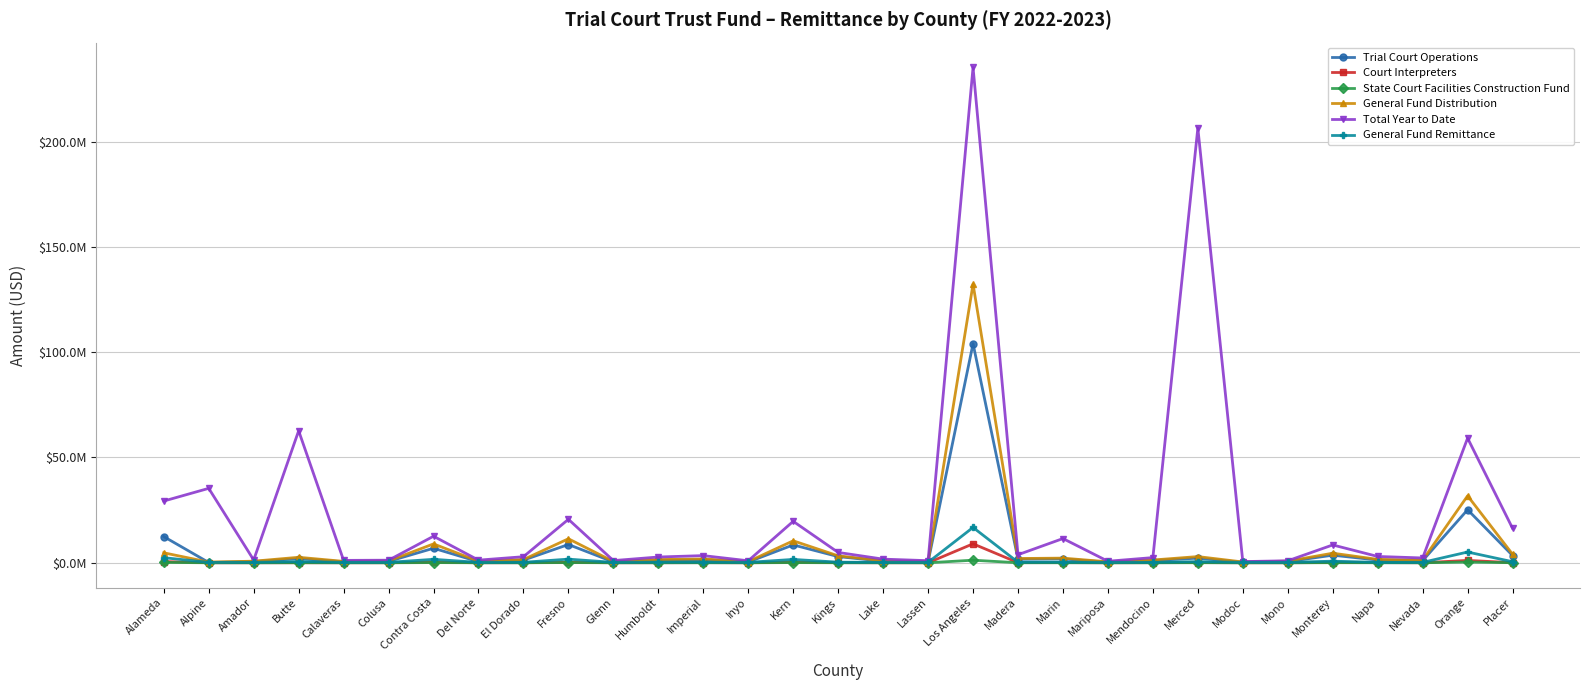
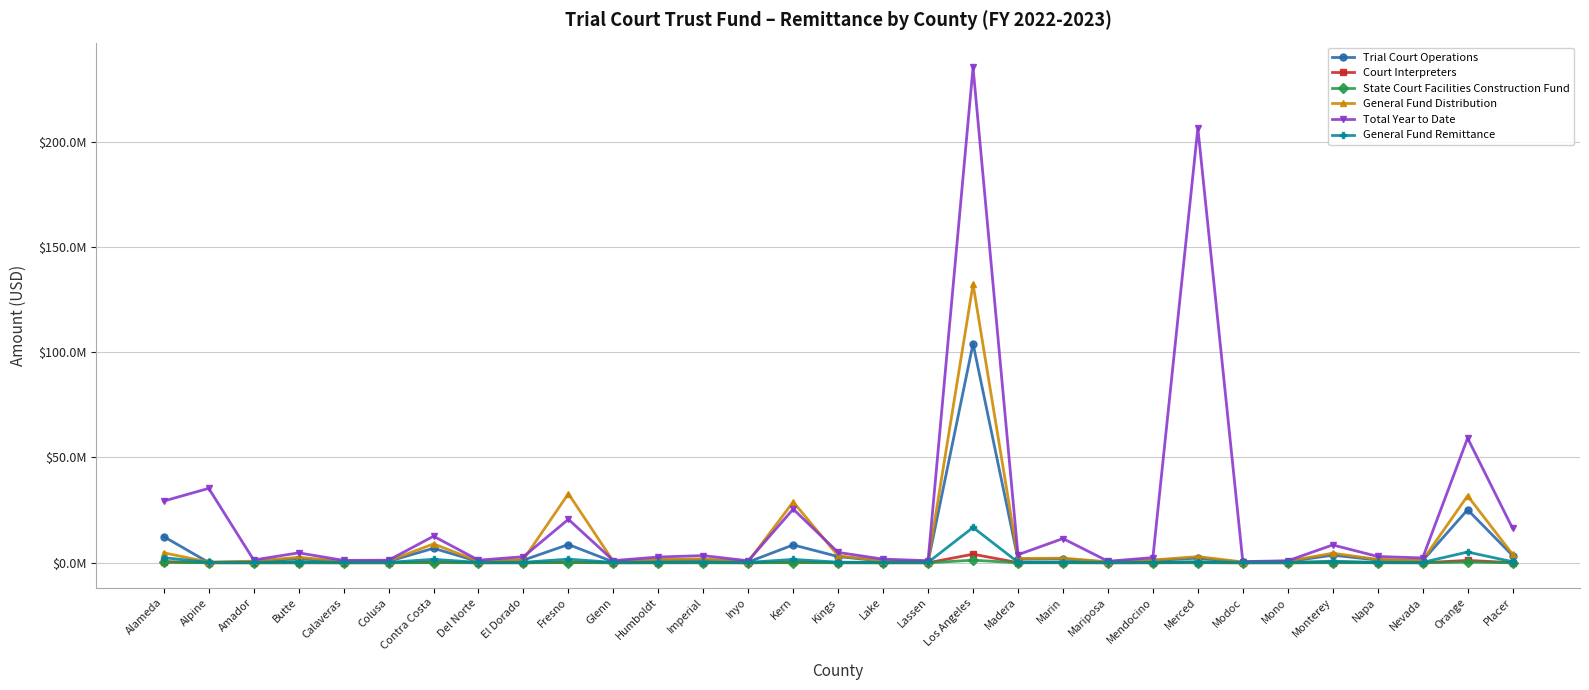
Total Year to Date, Butte: $63000000 -> $5000000
General Fund Distribution, Fresno: $11000000 -> $33000000
General Fund Distribution, Kern: $10000000 -> $29000000
Total Year to Date, Kern: $20000000 -> $26000000
Court Interpreters, Los Angeles: $9000000 -> $4000000
